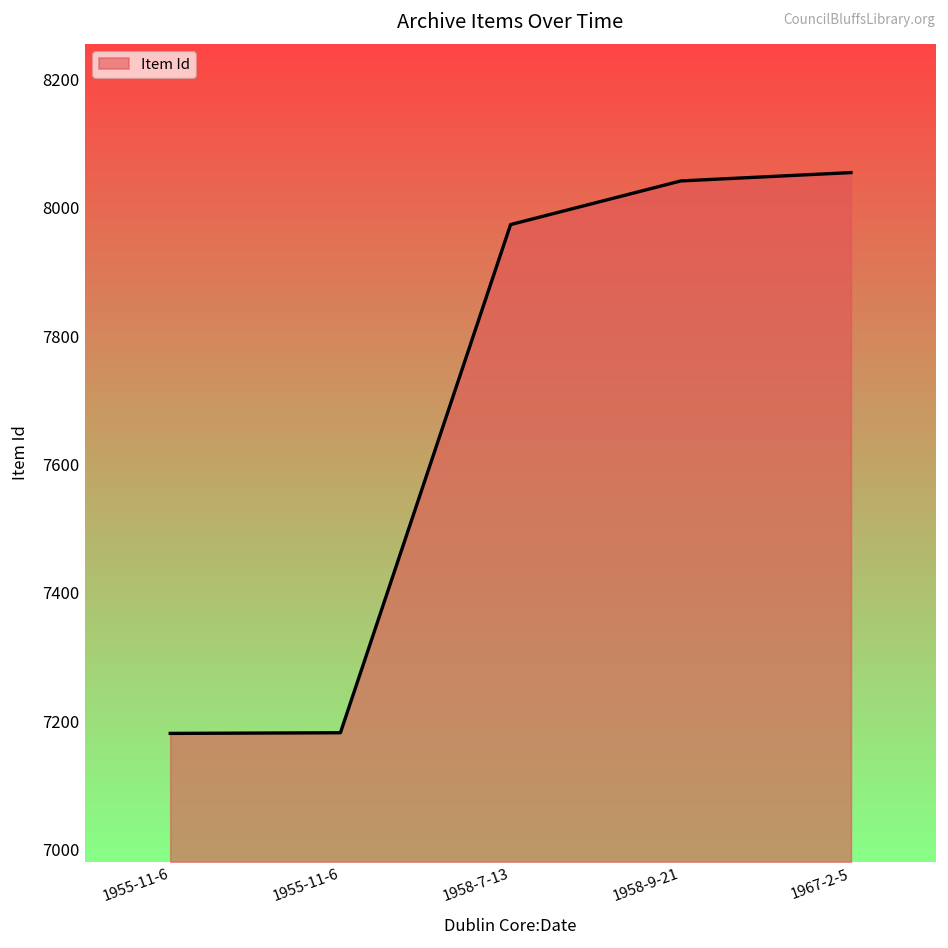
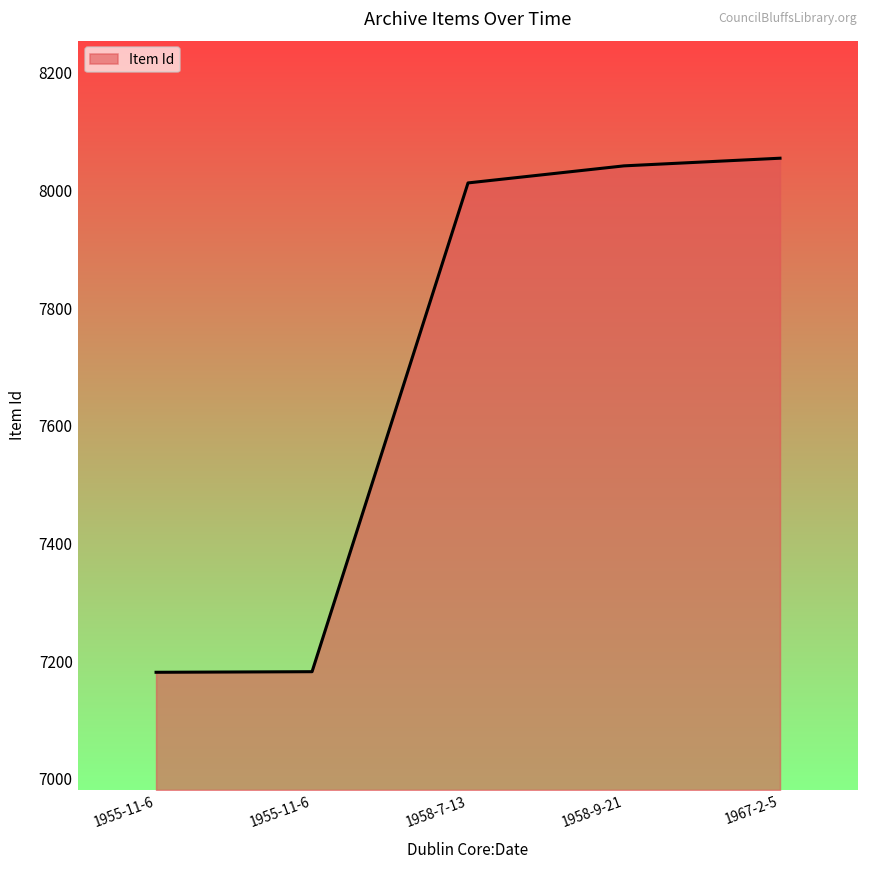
1958-7-13: 7970 -> 8010
